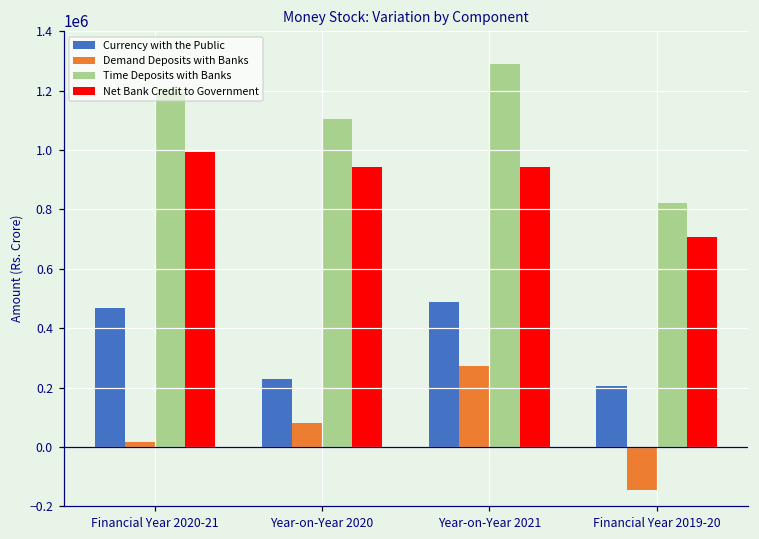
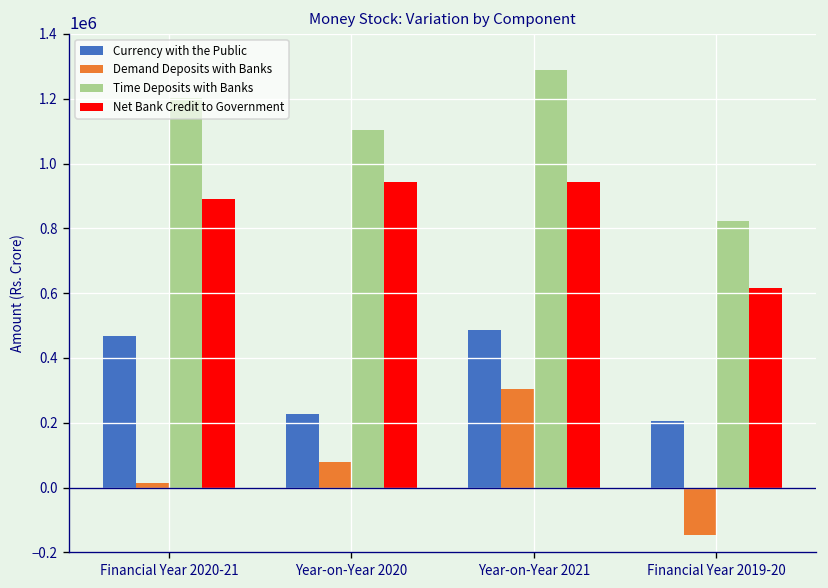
Net Bank Credit to Government, Financial Year 2020-21: 990000 -> 890000
Demand Deposits with Banks, Year-on-Year 2021: 270000 -> 300000
Net Bank Credit to Government, Financial Year 2019-20: 710000 -> 620000
